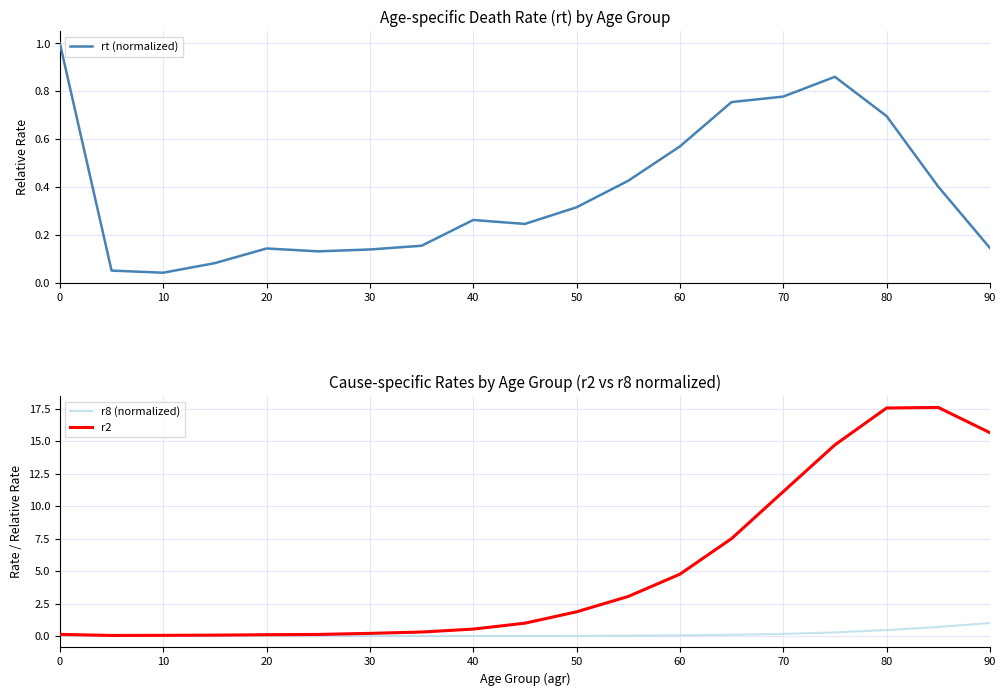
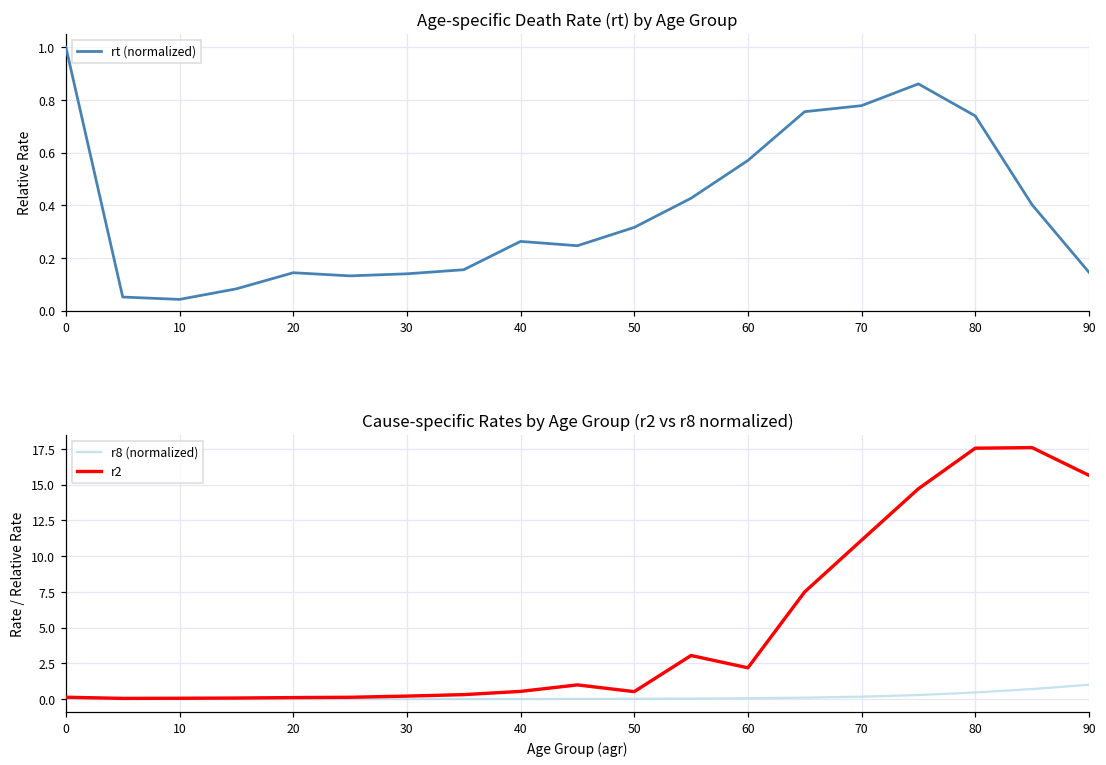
Age-specific Death Rate (rt) by Age Group, 80: 0.70 -> 0.74
Cause-specific Rates by Age Group (r2 vs r8 normalized), r2, 50: 1.9 -> 0.5
Cause-specific Rates by Age Group (r2 vs r8 normalized), r2, 60: 4.8 -> 2.2
